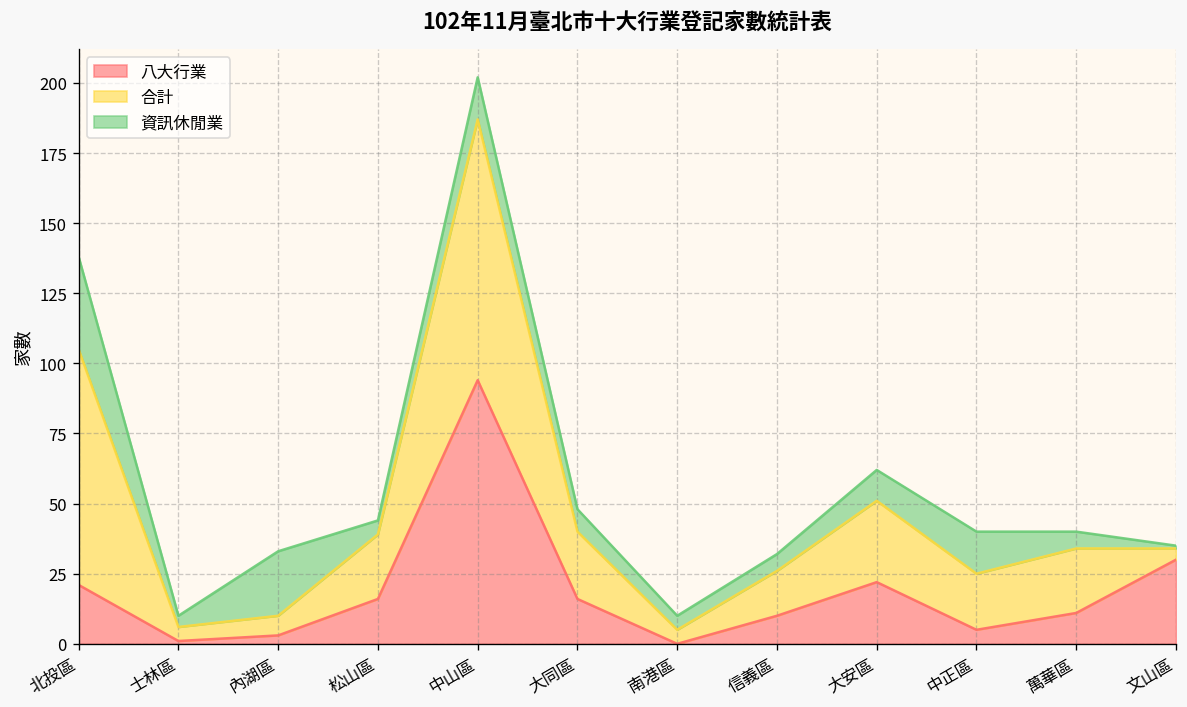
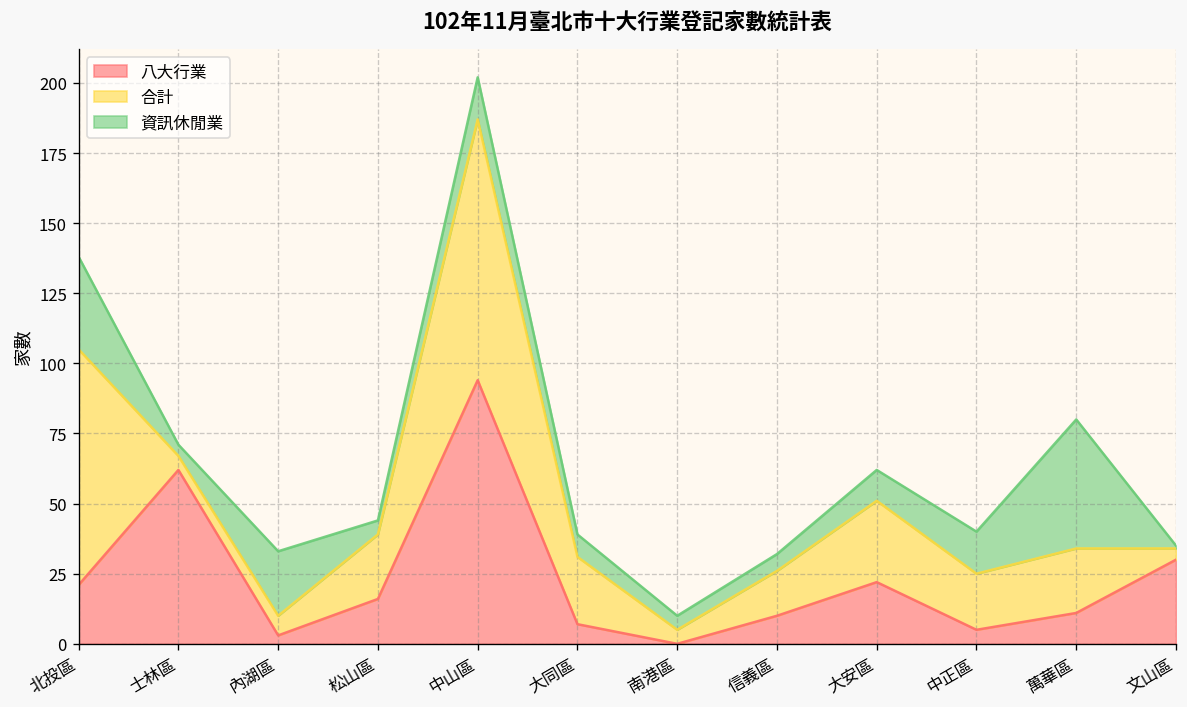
八大行業, 士林區: 1 -> 62
八大行業, 大同區: 16 -> 7
資訊休閒業, 萬華區: 6 -> 46
